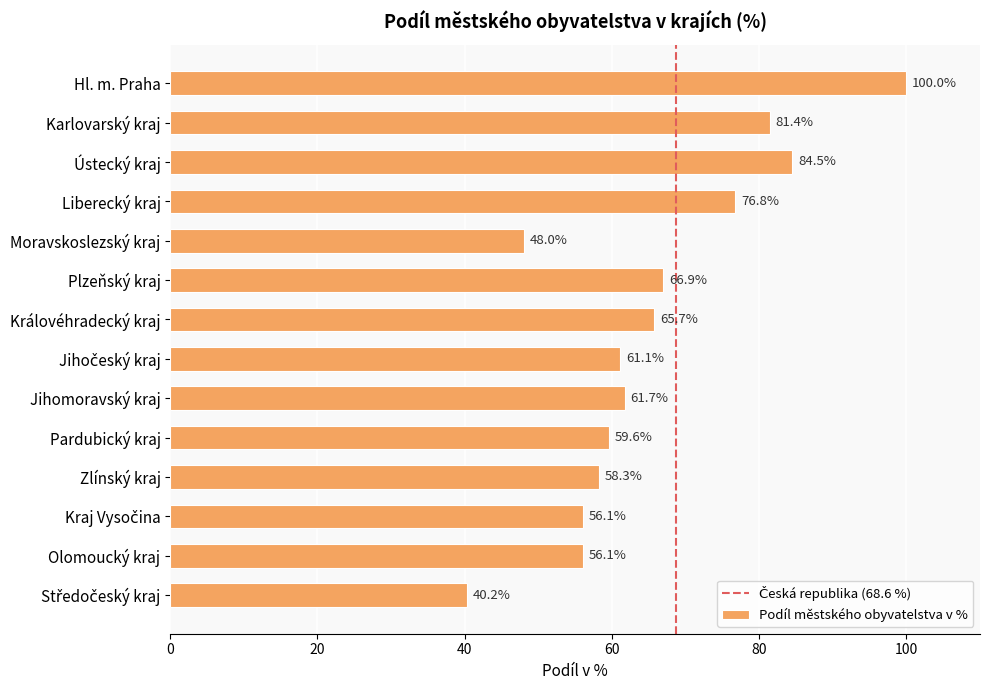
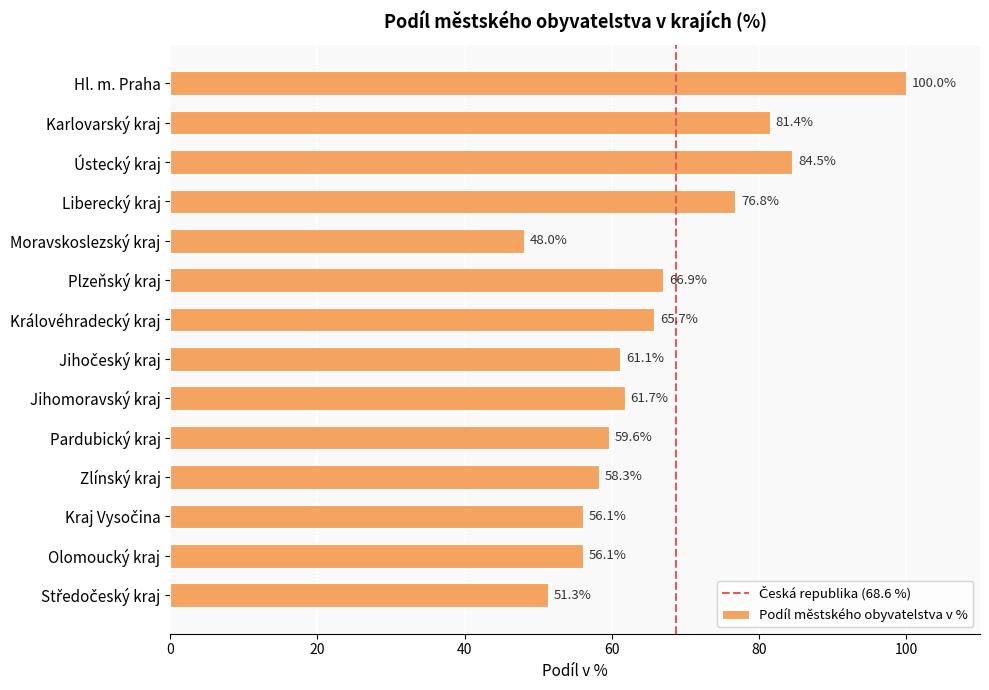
Středočeský kraj: 40.2% -> 51.3%
